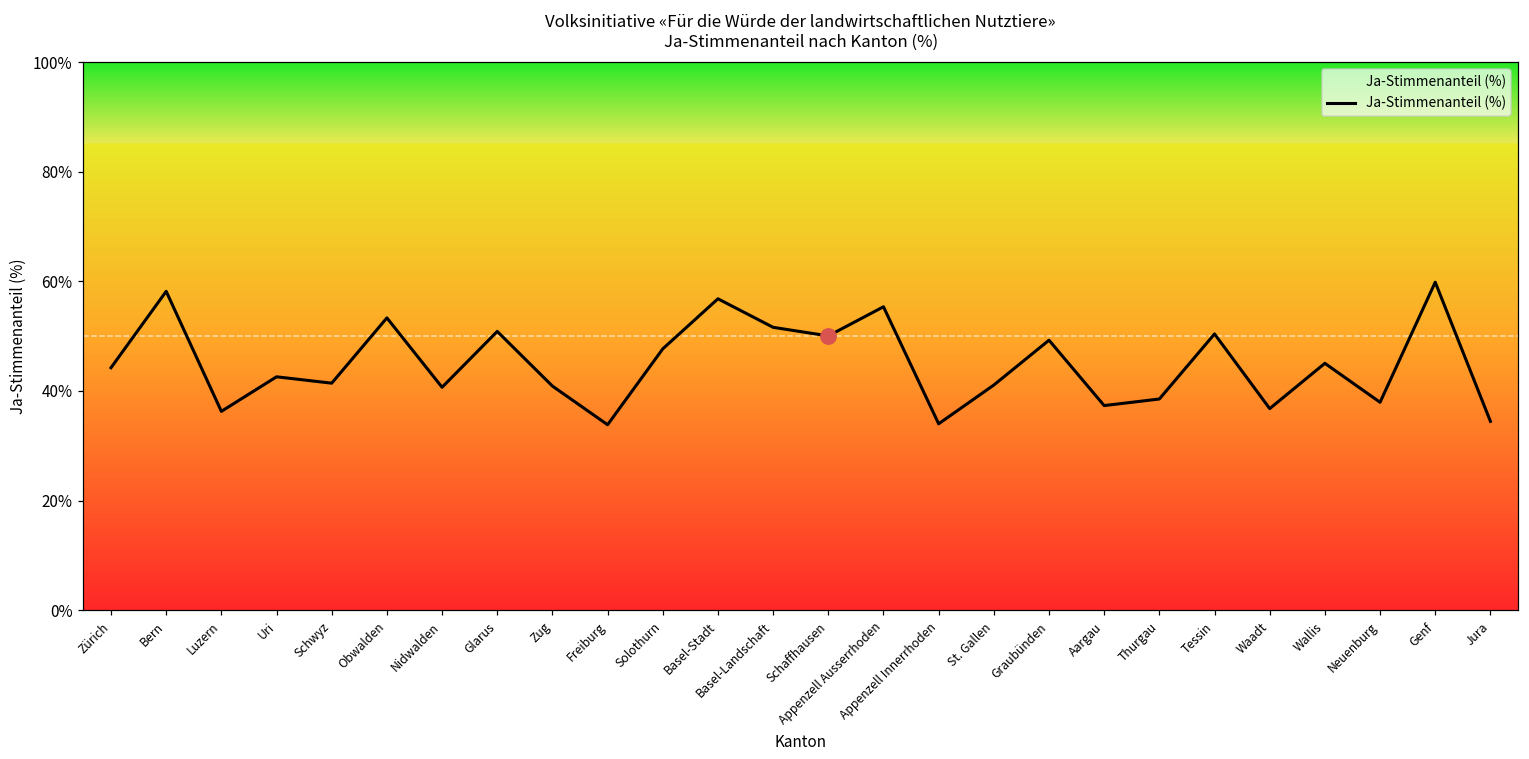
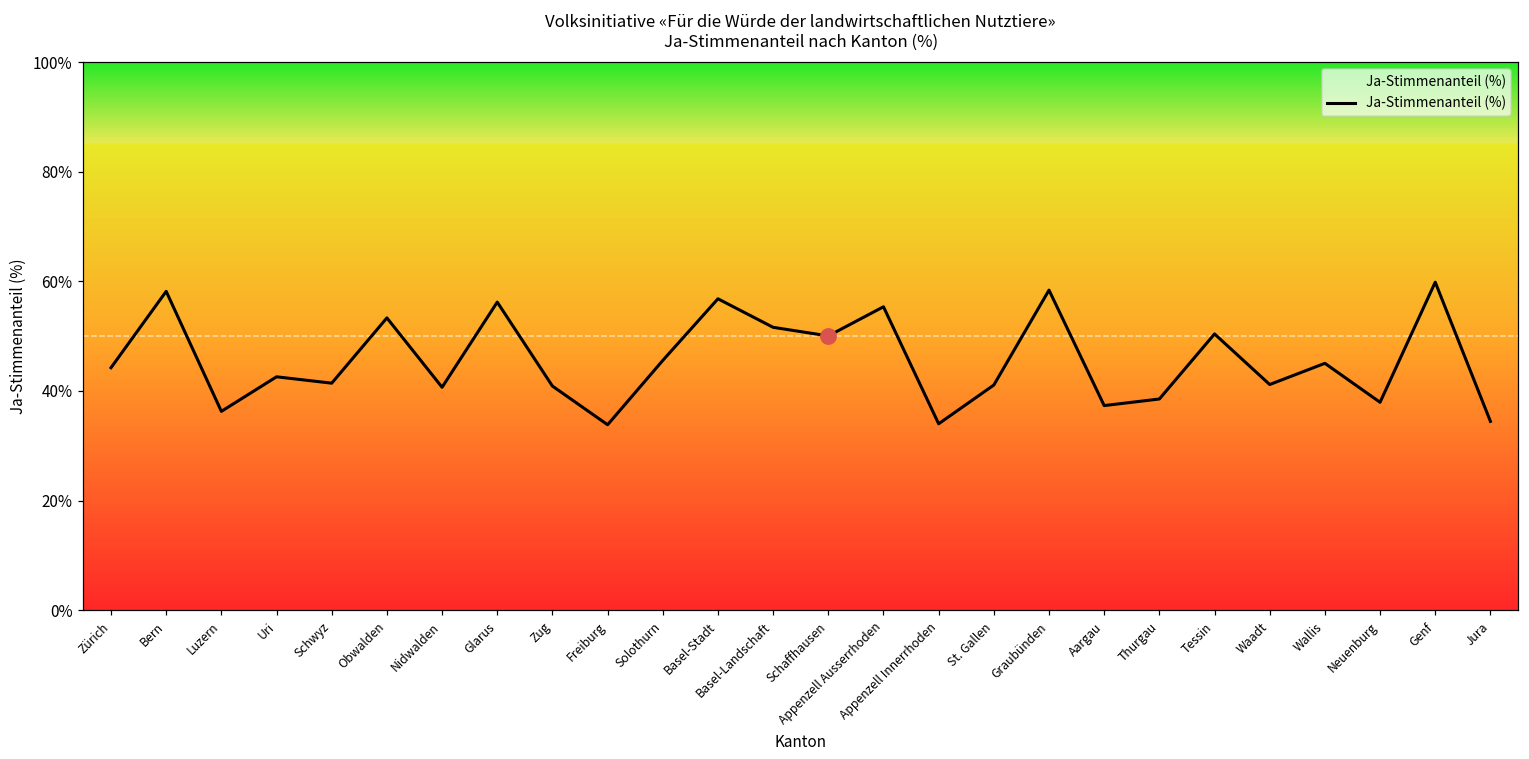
Ja-Stimmenanteil (%), Glarus: 51% -> 56%
Ja-Stimmenanteil (%), Solothurn: 48% -> 46%
Ja-Stimmenanteil (%), Graubünden: 49% -> 58%
Ja-Stimmenanteil (%), Waadt: 37% -> 41%
